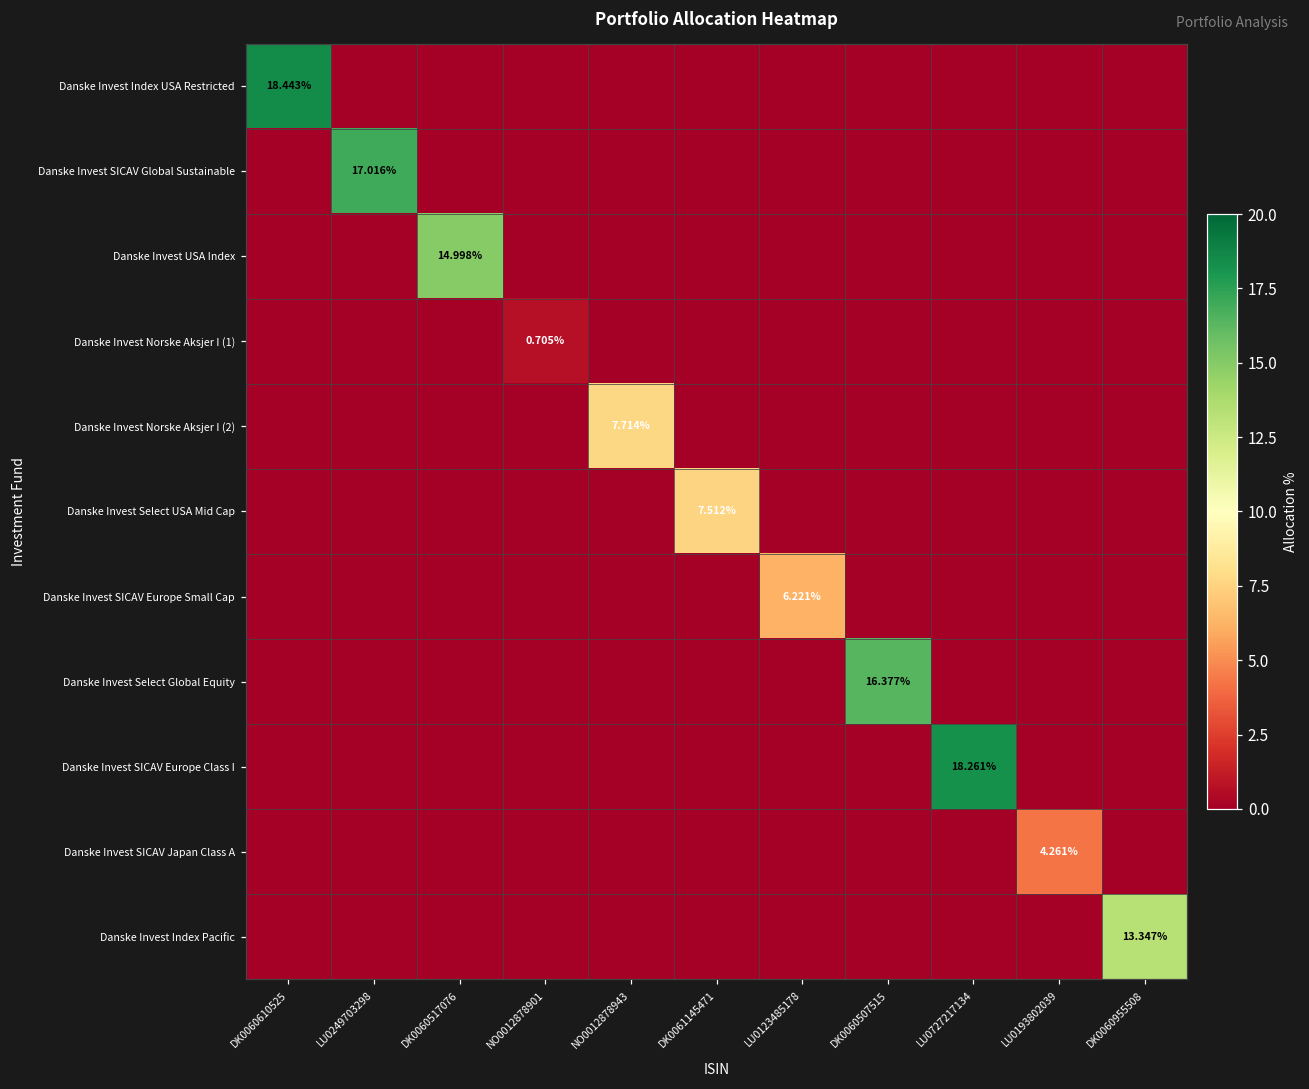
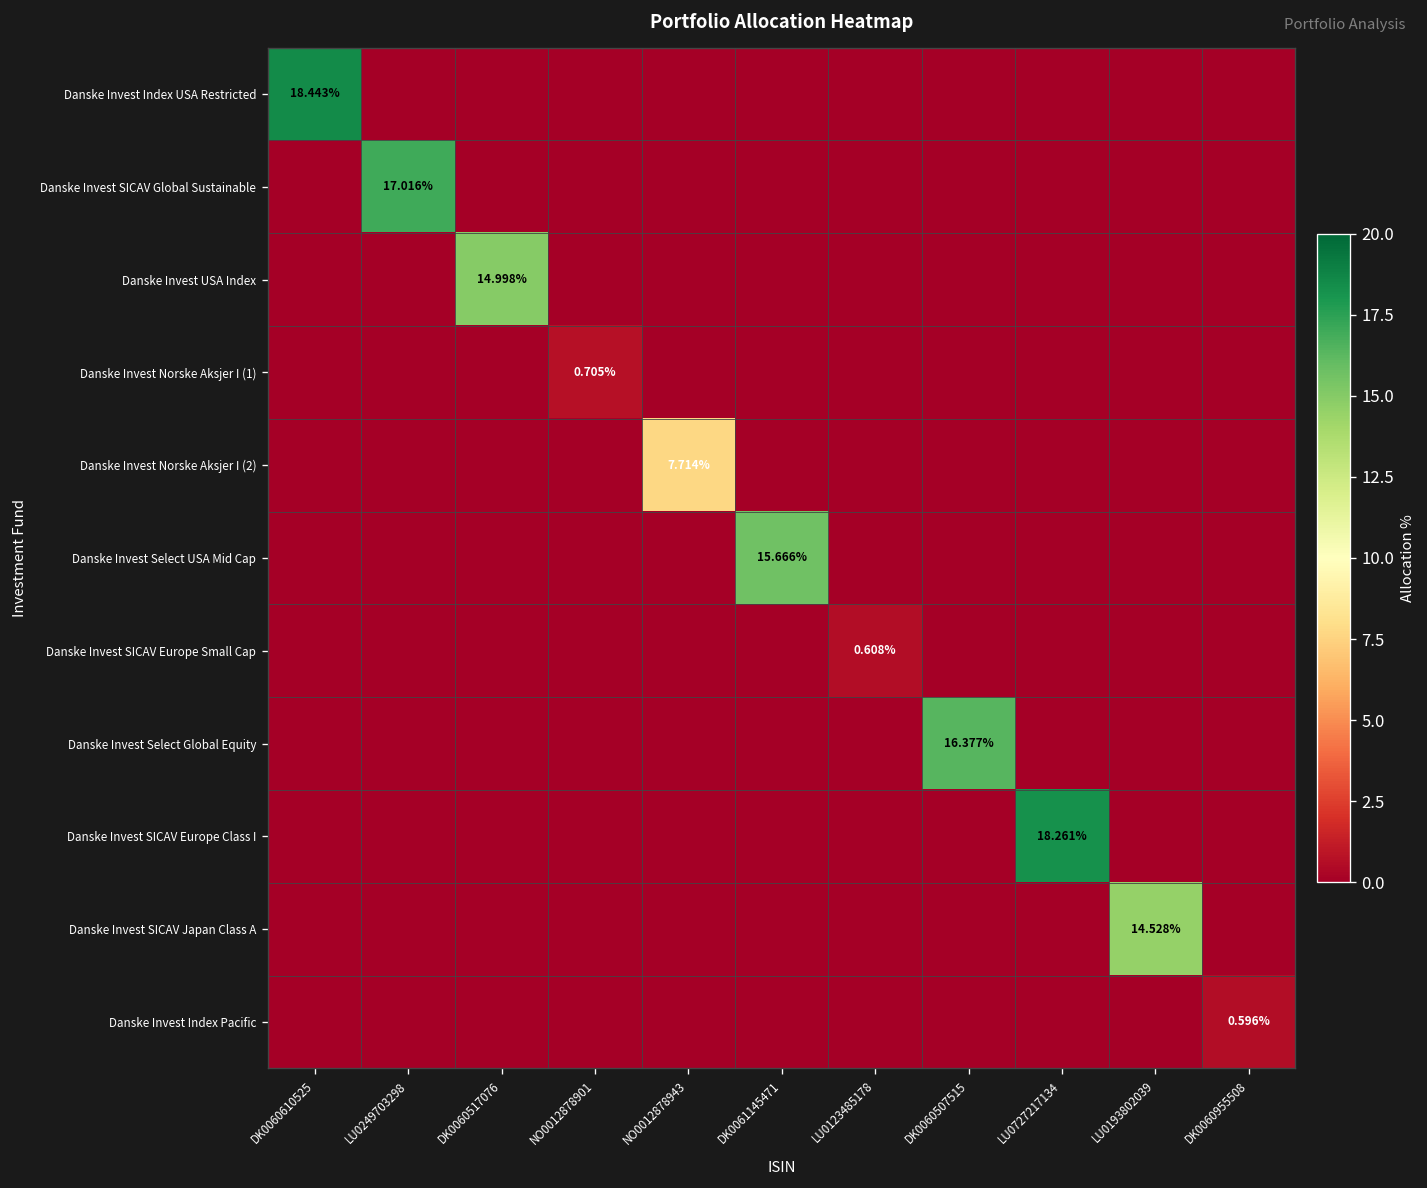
Danske Invest Select USA Mid Cap, DK0061145471: 7.512% -> 15.666%
Danske Invest SICAV Europe Small Cap, LU0123485178: 6.221% -> 0.608%
Danske Invest SICAV Japan Class A, LU0193802039: 4.261% -> 14.528%
Danske Invest Index Pacific, DK0060955508: 13.347% -> 0.596%
